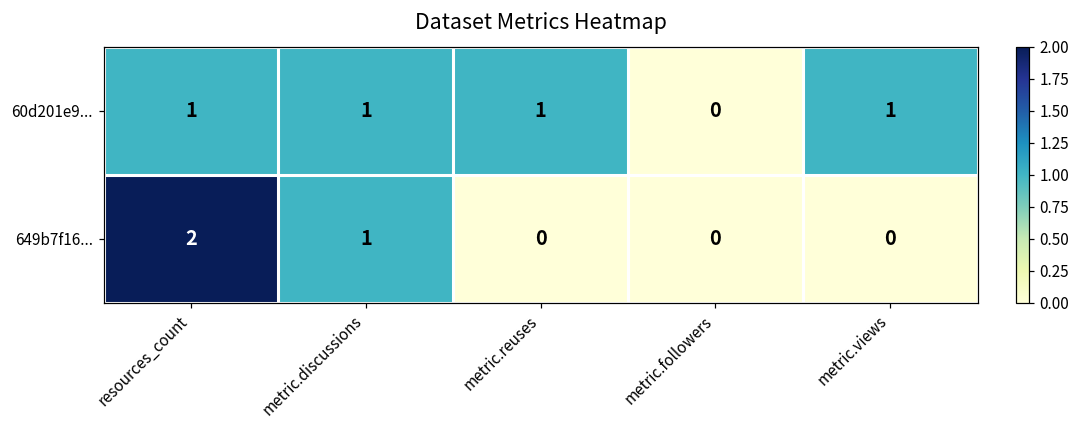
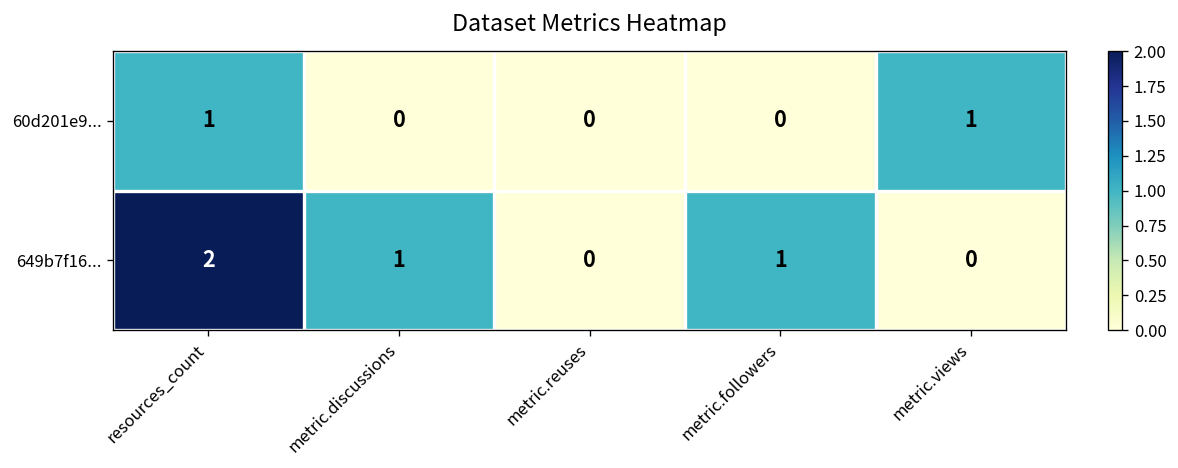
60d201e9..., metric.discussions: 1 -> 0
60d201e9..., metric.reuses: 1 -> 0
649b7f16..., metric.followers: 0 -> 1
